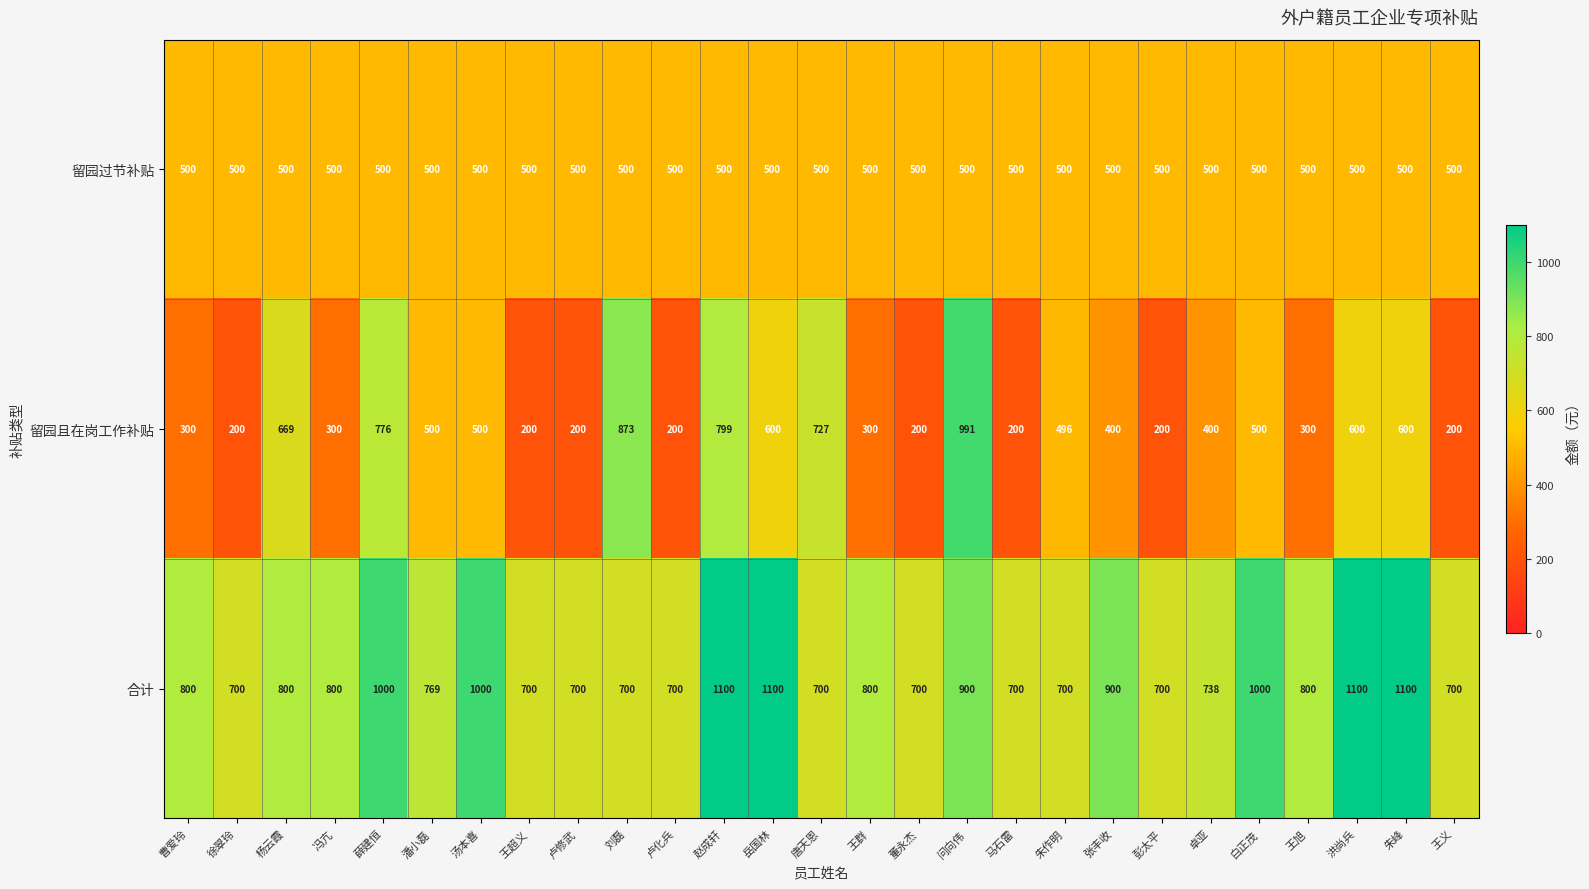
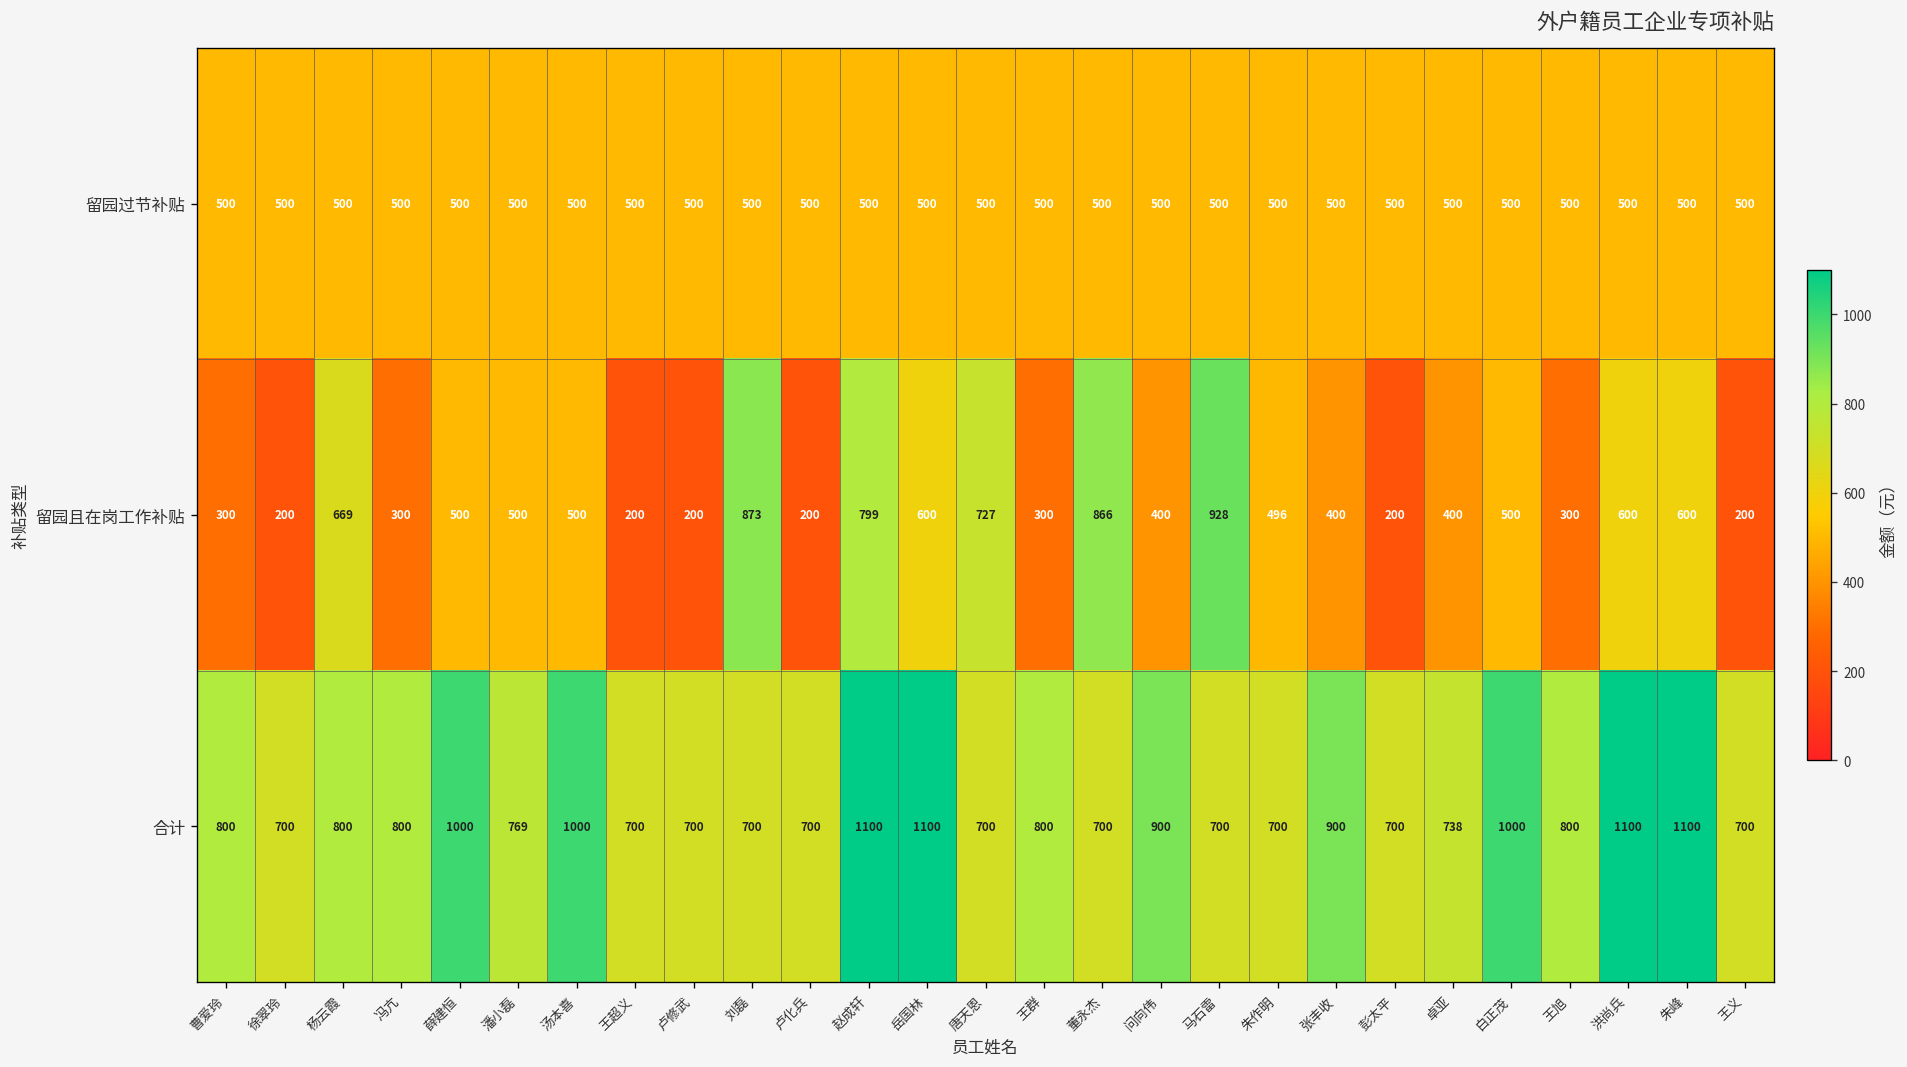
留园且在岗工作补贴, 薛建恒: 776 -> 500
留园且在岗工作补贴, 董永杰: 200 -> 866
留园且在岗工作补贴, 问向伟: 991 -> 400
留园且在岗工作补贴, 马石雷: 200 -> 928
